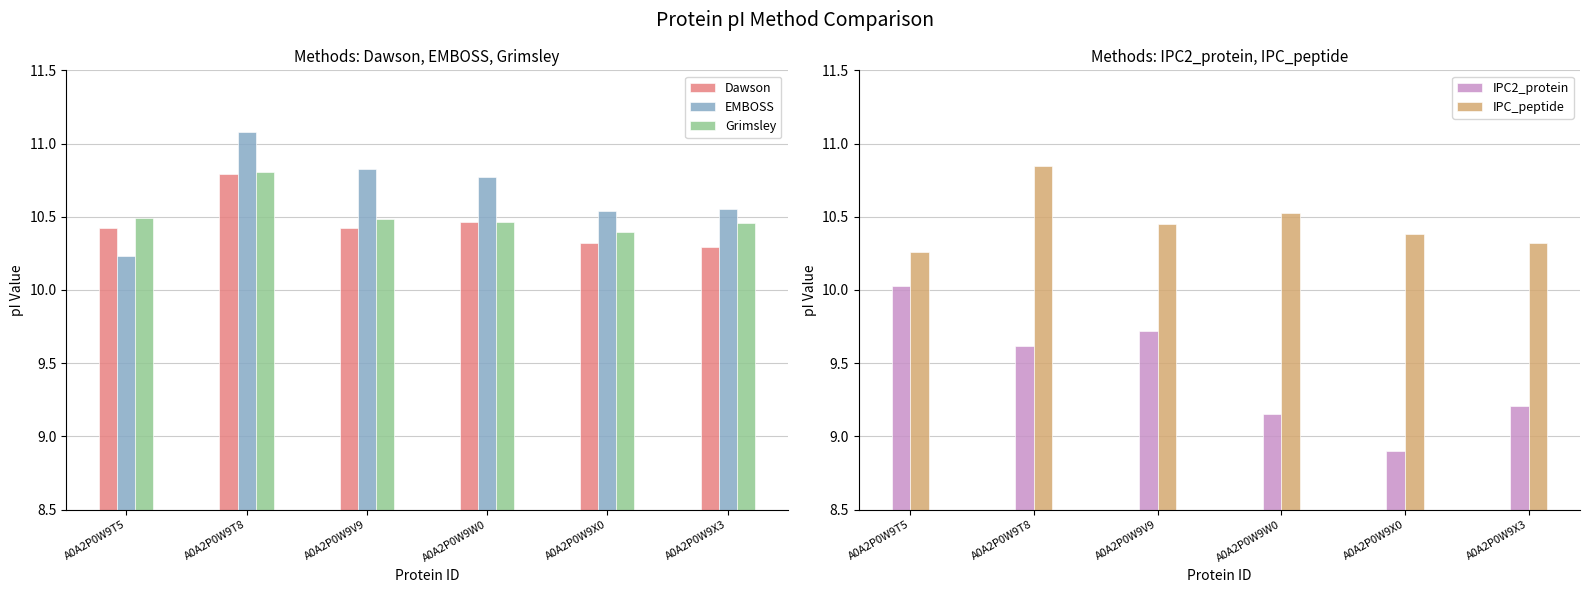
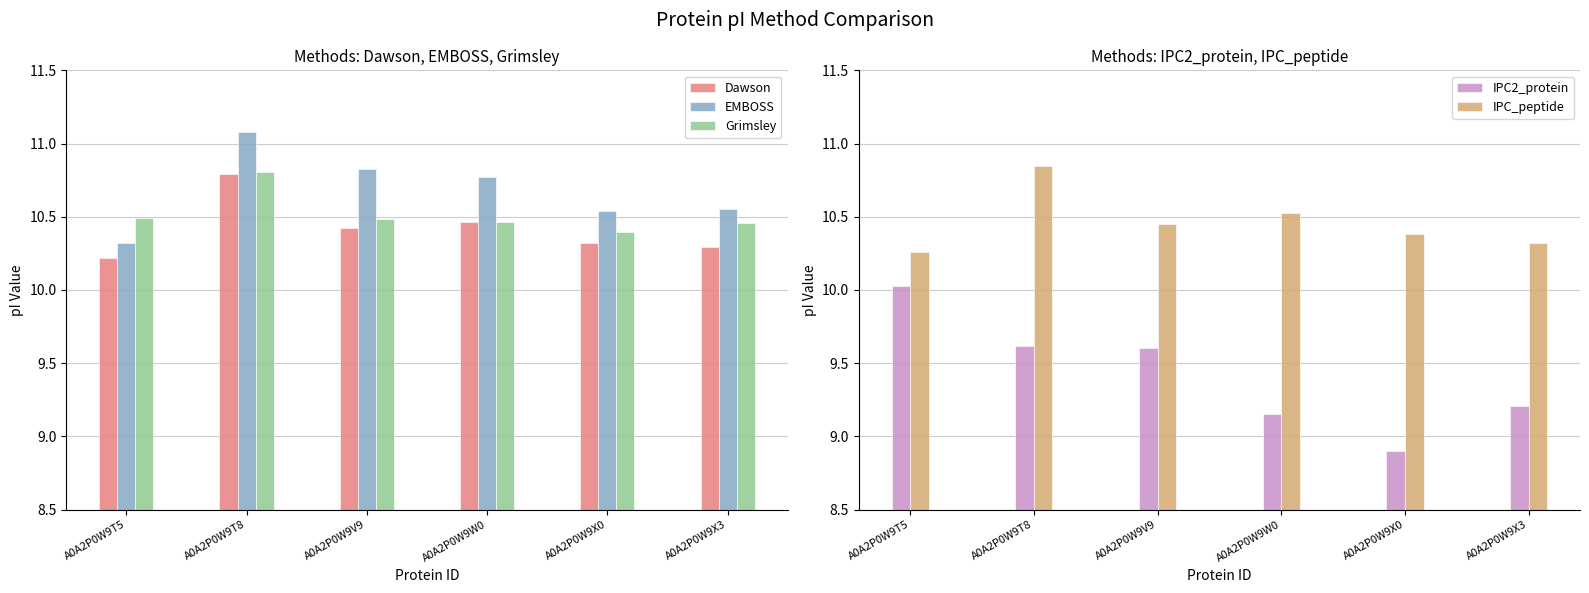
Methods: Dawson, EMBOSS, Grimsley, Dawson, A0A2P0W9T5: 10.42 -> 10.22
Methods: Dawson, EMBOSS, Grimsley, EMBOSS, A0A2P0W9T5: 10.23 -> 10.32
Methods: IPC2_protein, IPC_peptide, IPC2_protein, A0A2P0W9V9: 9.72 -> 9.60
